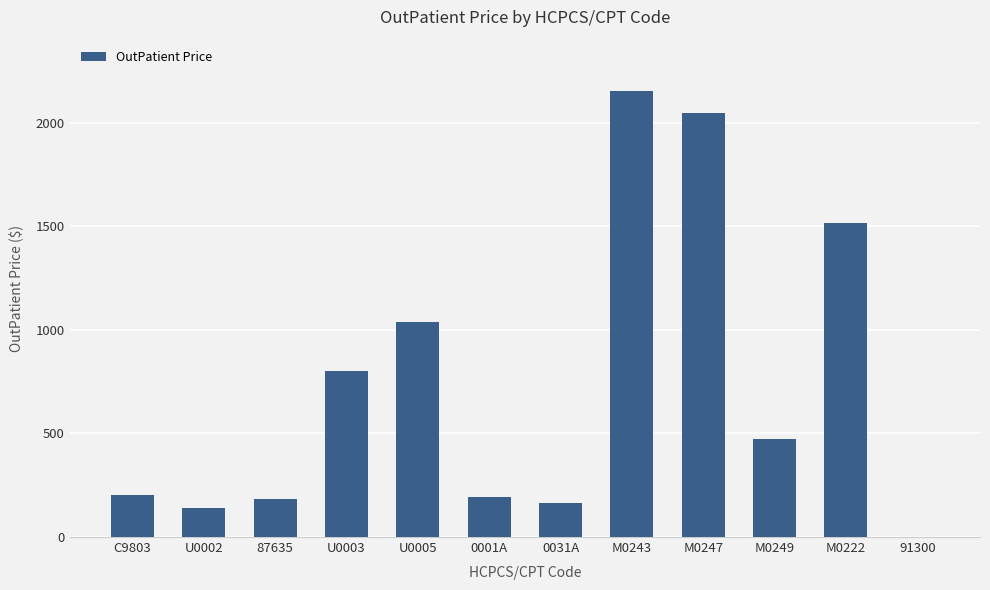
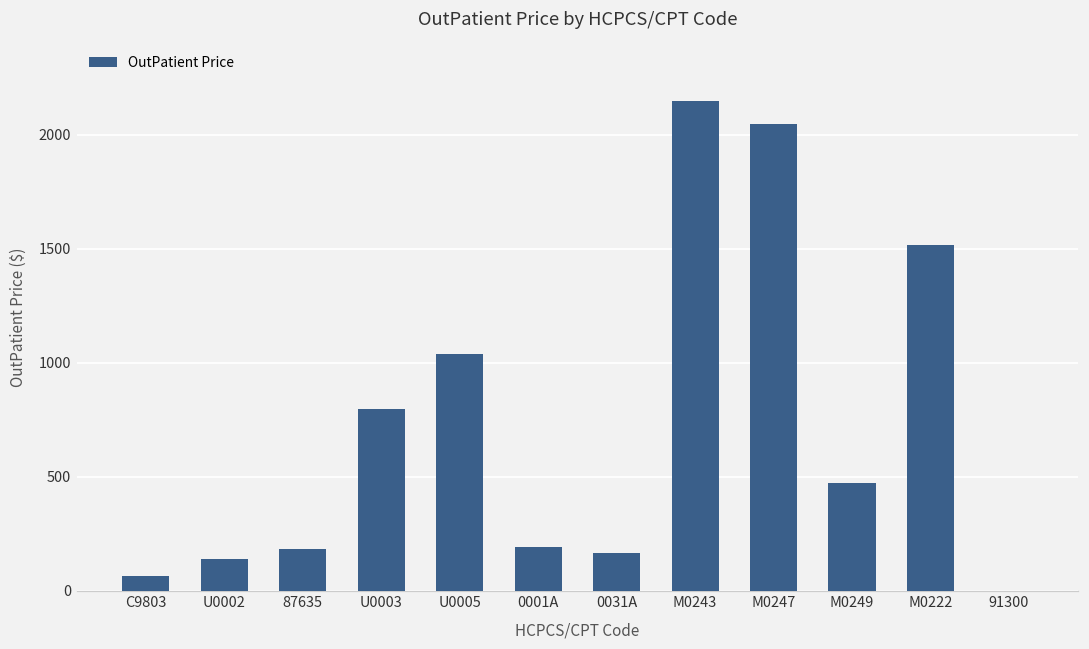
C9803: 200 -> 60
